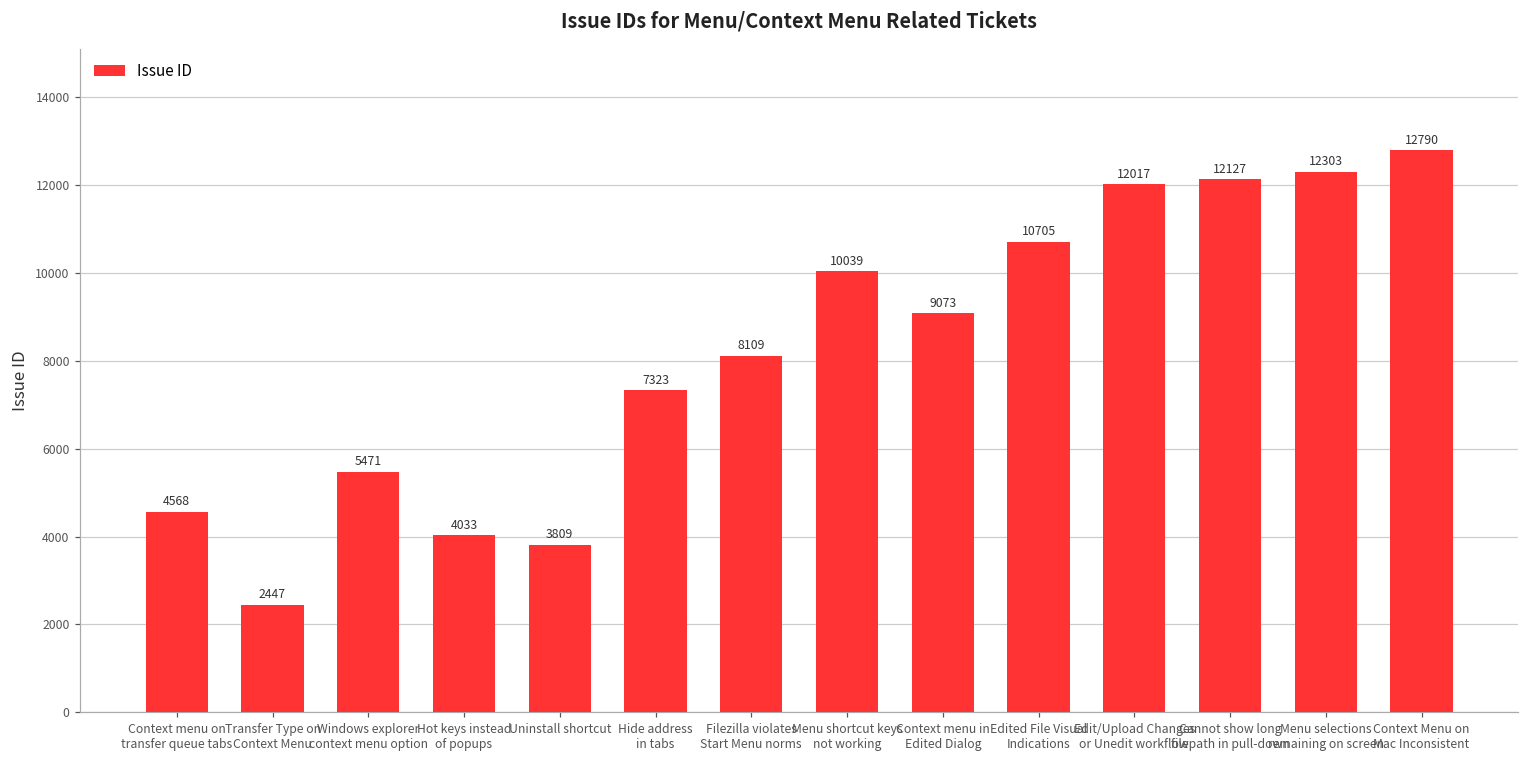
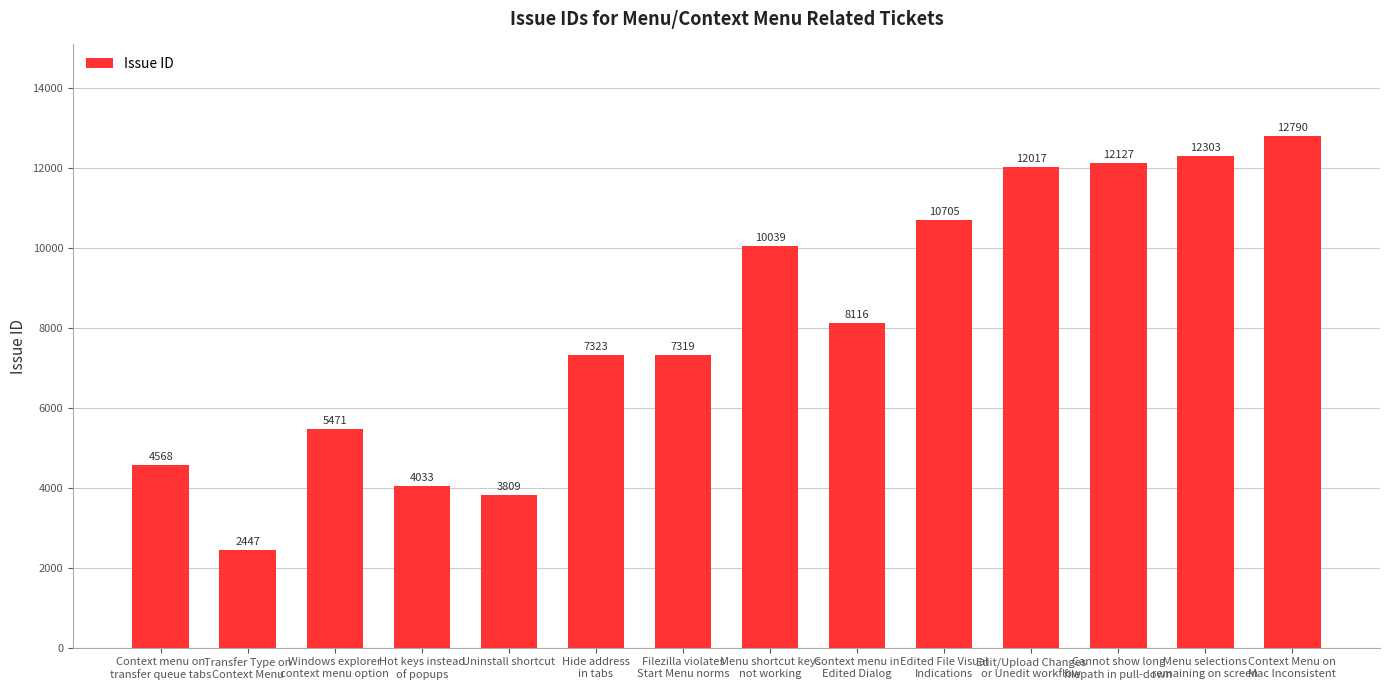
Filezilla violates Start Menu norms: 8109 -> 7319
Context menu in Edited Dialog: 9073 -> 8116
